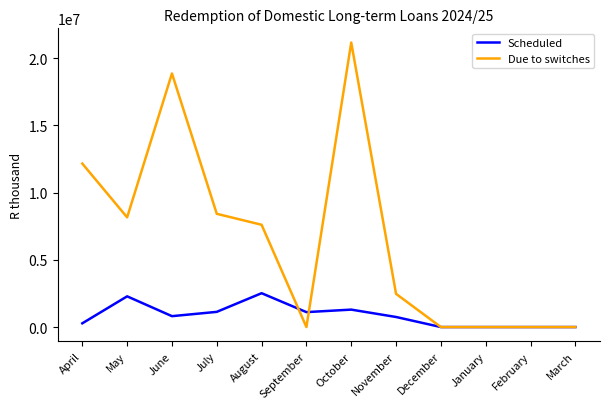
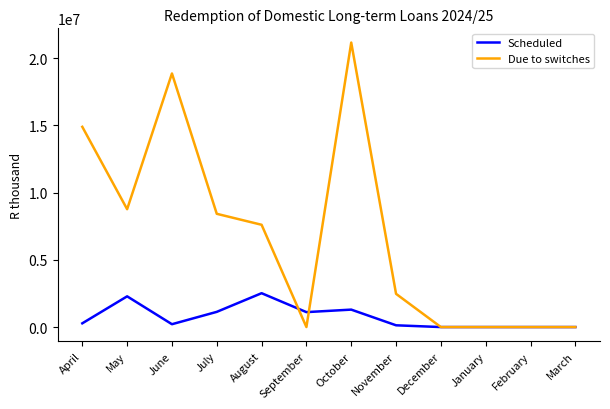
Due to switches, April: 12200000 -> 14900000
Due to switches, May: 8200000 -> 8800000
Scheduled, June: 800000 -> 200000
Scheduled, November: 700000 -> 100000
